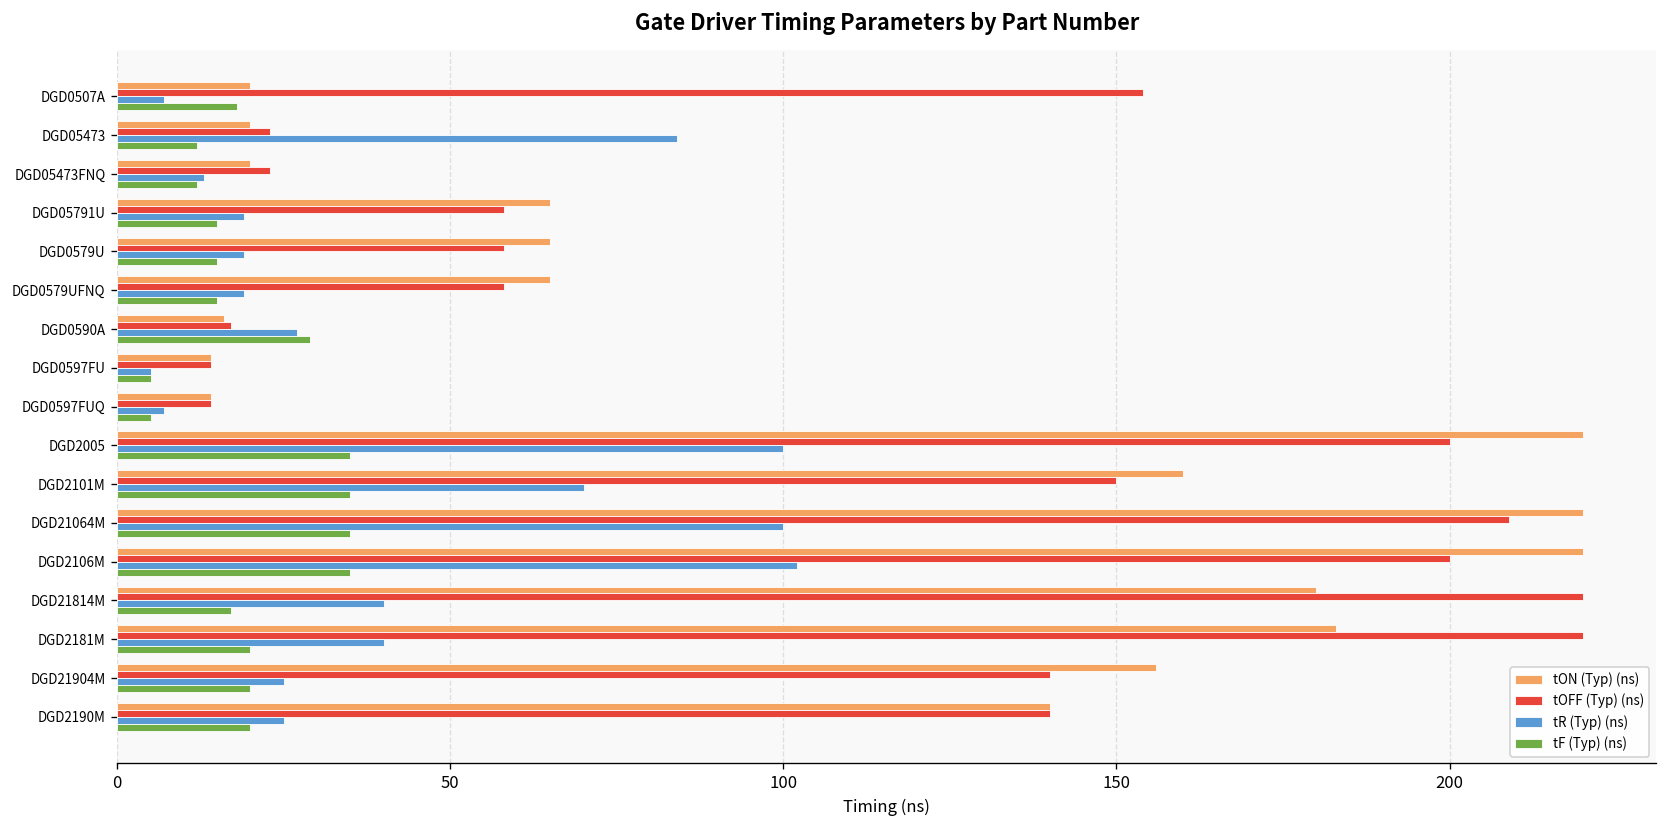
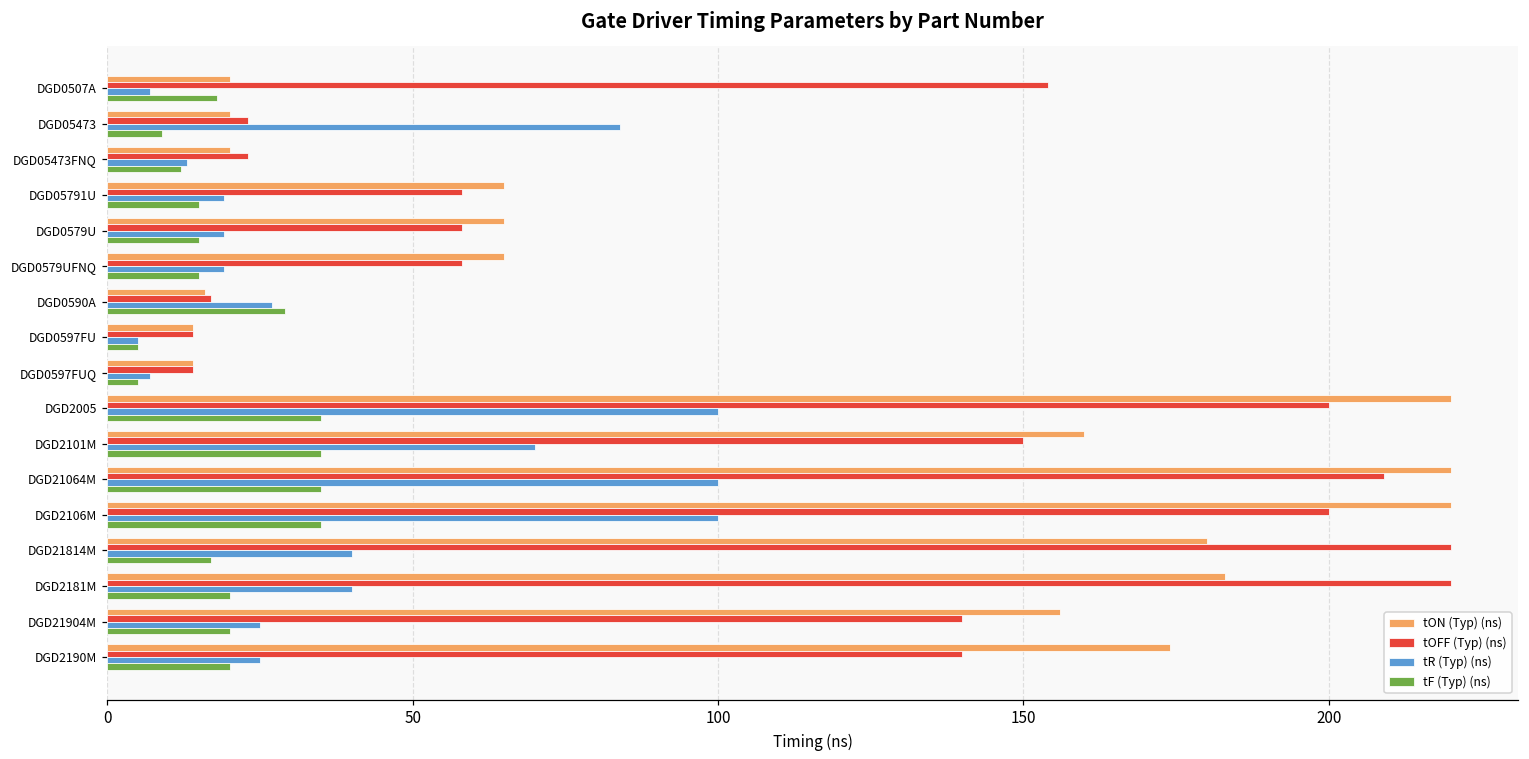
tF (Typ) (ns), DGD05473: 12 -> 9
tR (Typ) (ns), DGD2106M: 102 -> 100
tON (Typ) (ns), DGD2190M: 140 -> 174
